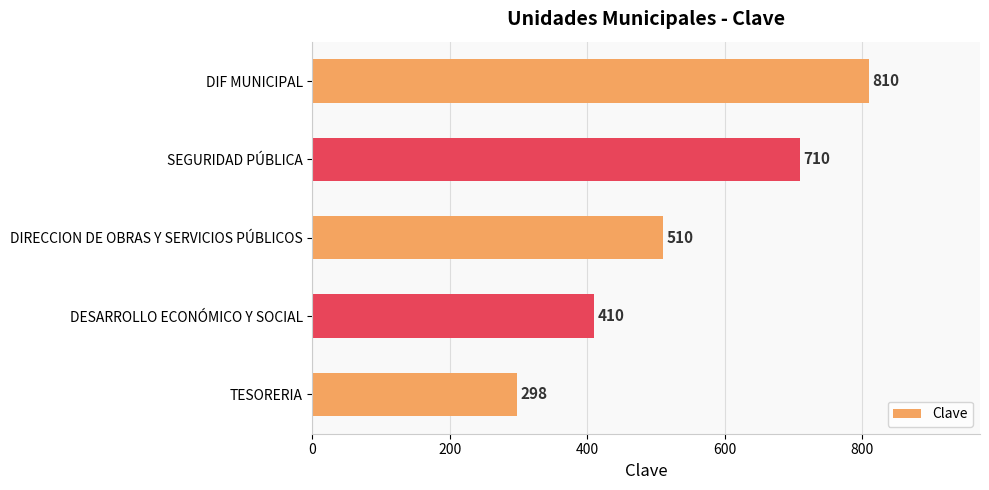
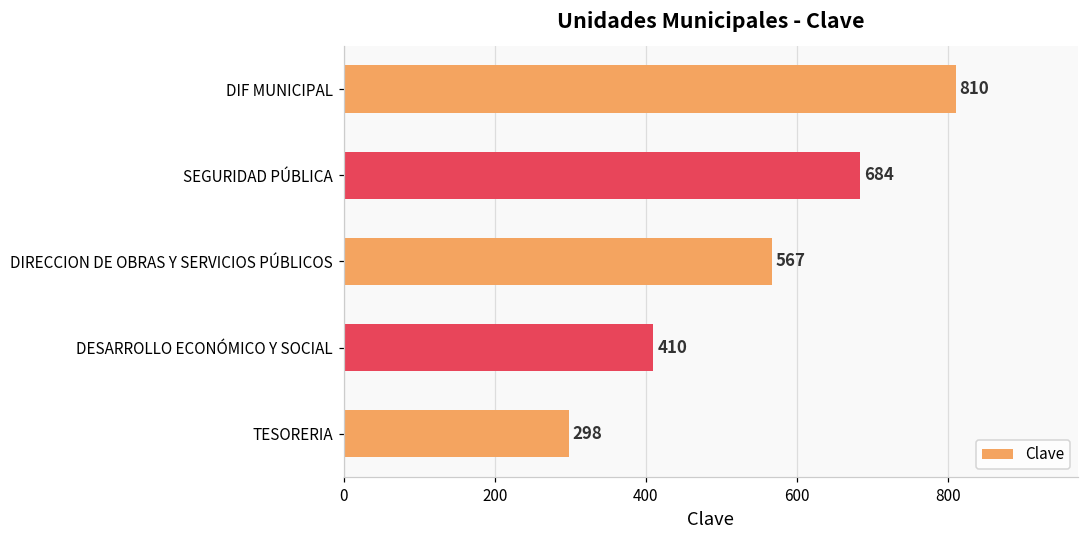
SEGURIDAD PÚBLICA: 710 -> 684
DIRECCION DE OBRAS Y SERVICIOS PÚBLICOS: 510 -> 567
